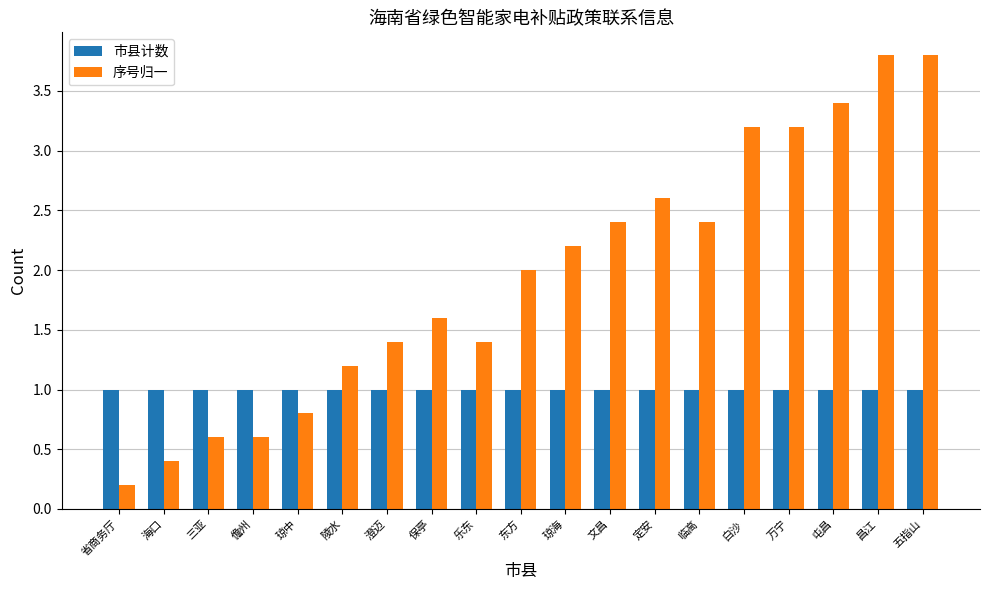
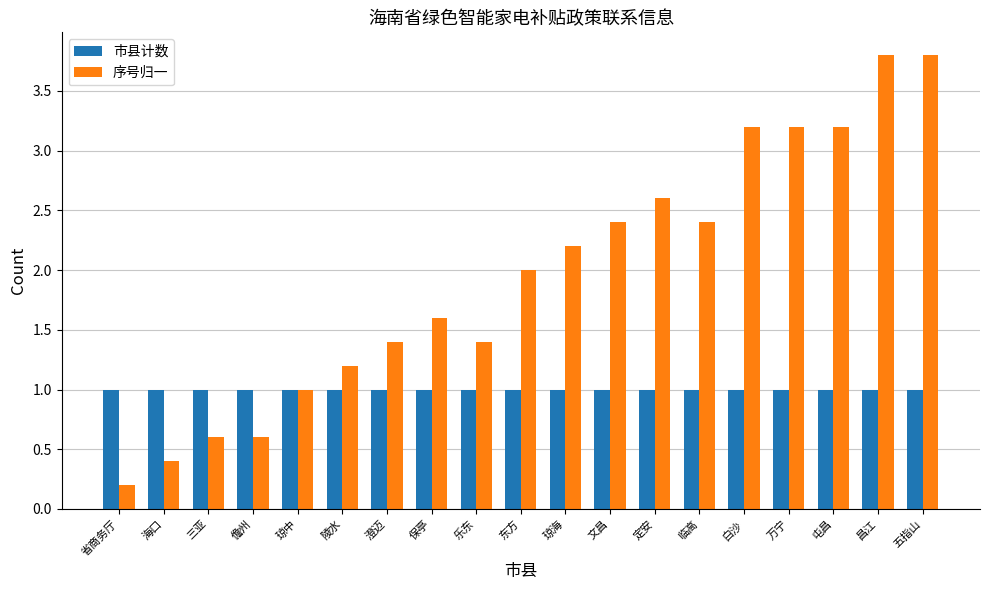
序号归一, 琼中: 0.80 -> 1.00
序号归一, 屯昌: 3.40 -> 3.20
